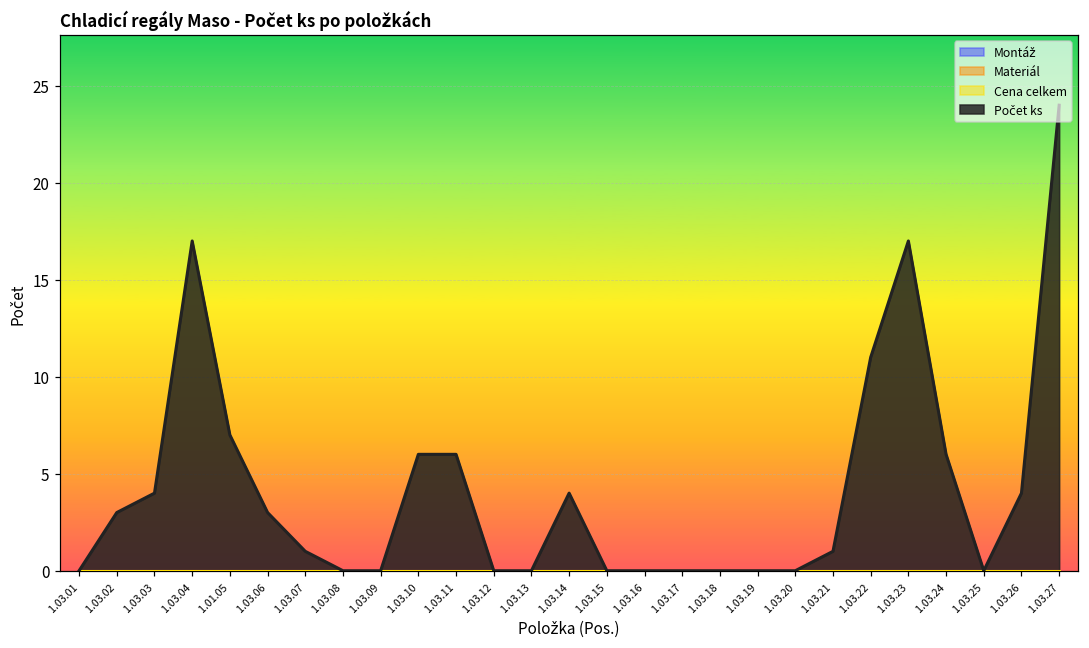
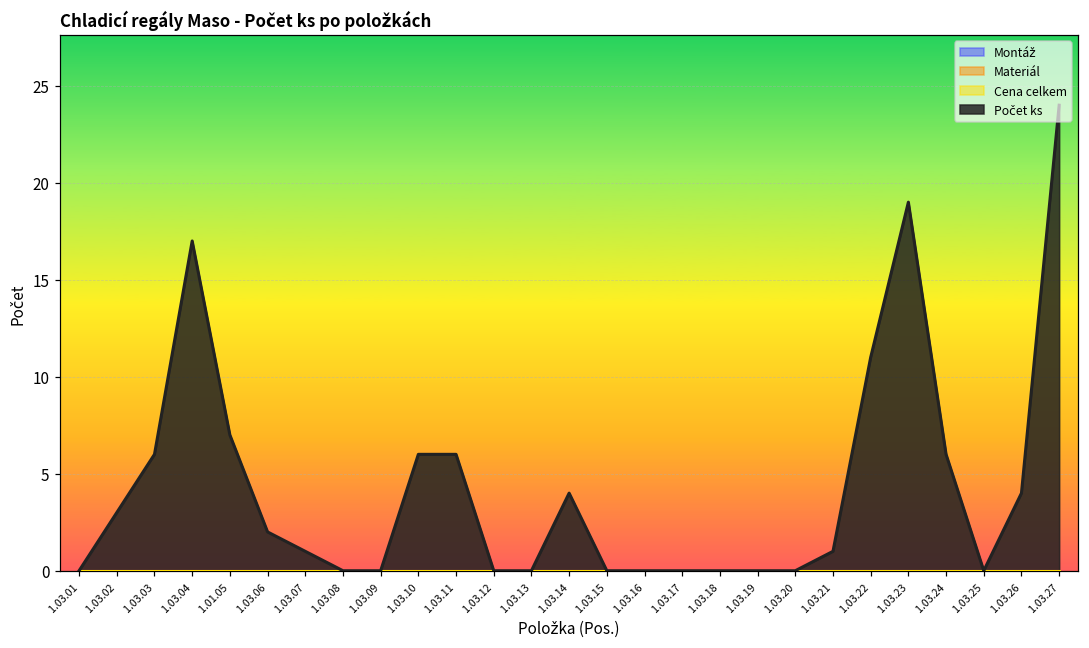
Počet ks, 1.03.03: 4 -> 6
Počet ks, 1.03.06: 3 -> 2
Počet ks, 1.03.23: 17 -> 19
